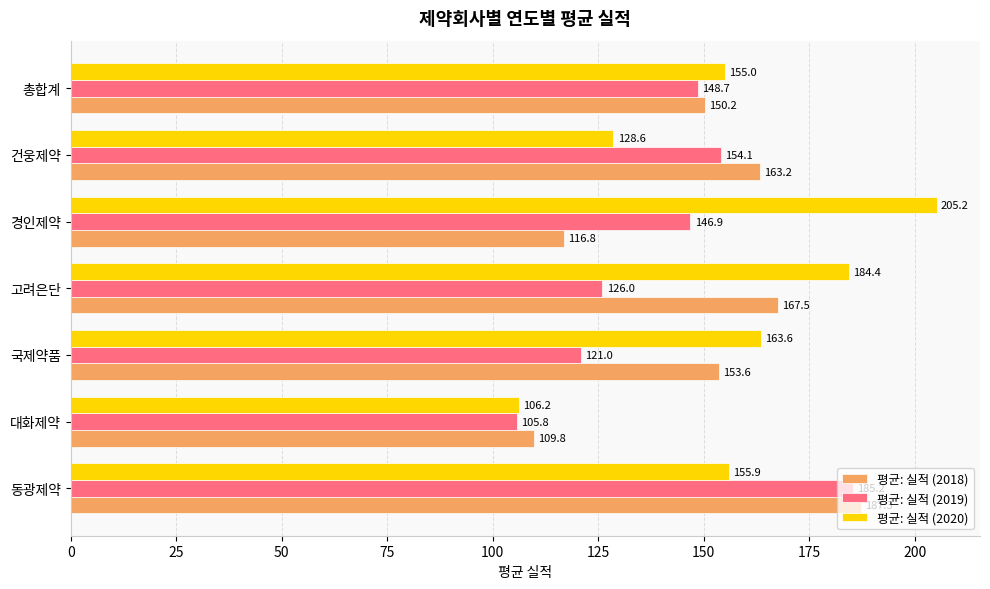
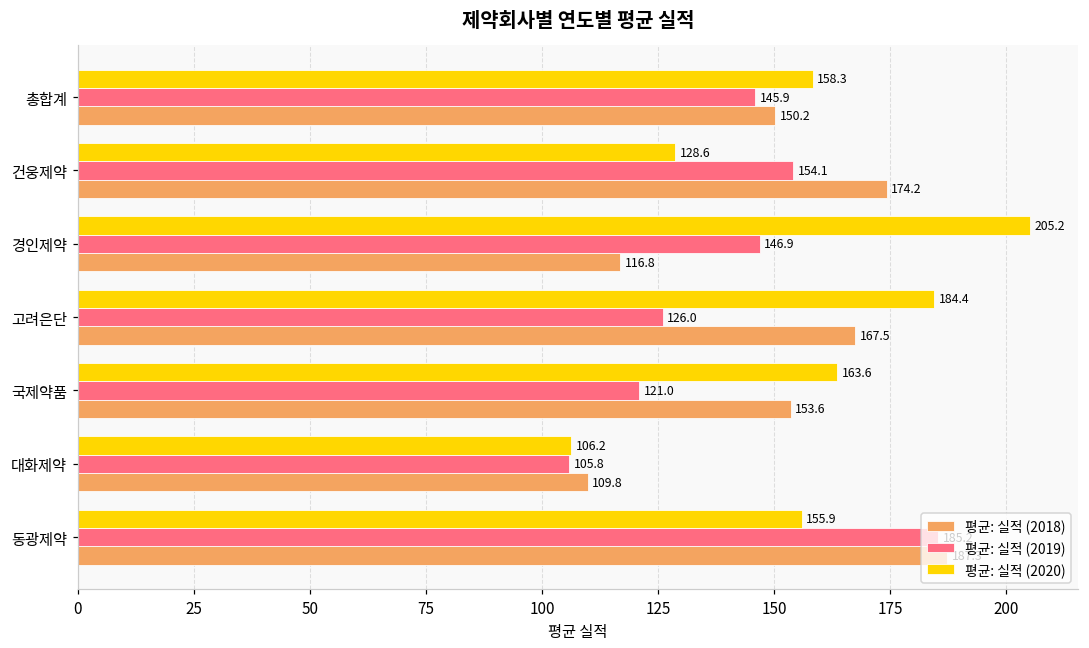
평균: 실적 (2020), 총합계: 155.0 -> 158.3
평균: 실적 (2019), 총합계: 148.7 -> 145.9
평균: 실적 (2018), 건웅제약: 163.2 -> 174.2
